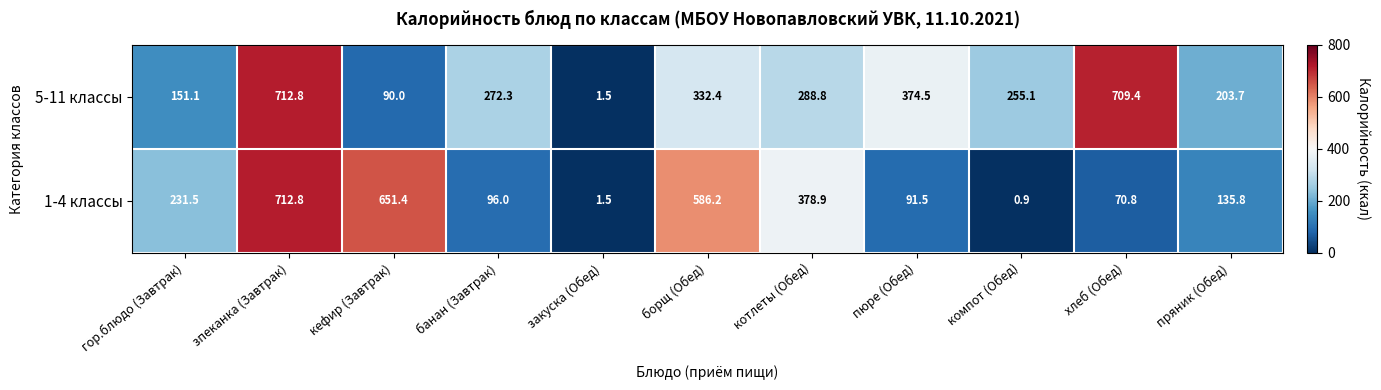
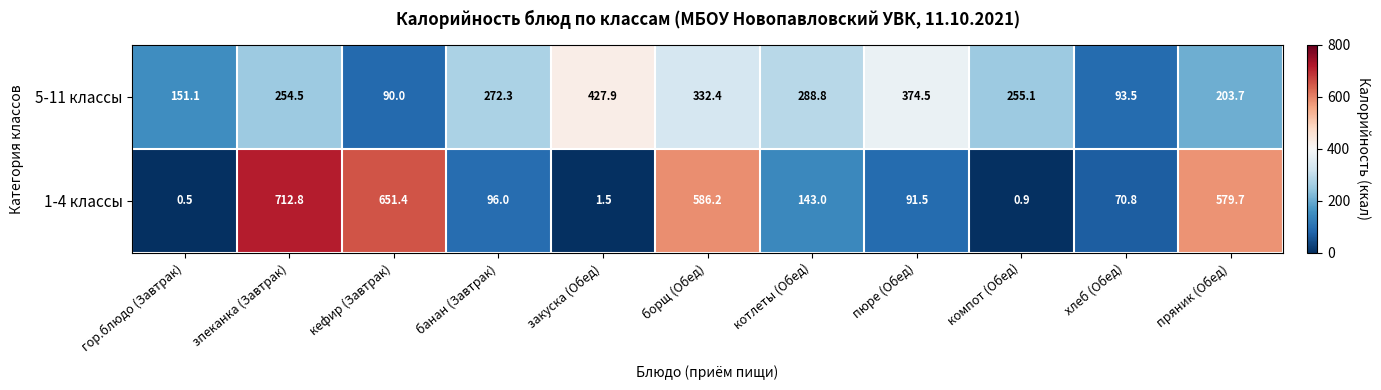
5-11 классы, зпеканка (Завтрак): 712.8 -> 254.5
5-11 классы, закуска (Обед): 1.5 -> 427.9
5-11 классы, хлеб (Обед): 709.4 -> 93.5
1-4 классы, гор.блюдо (Завтрак): 231.5 -> 0.5
1-4 классы, котлеты (Обед): 378.9 -> 143.0
1-4 классы, пряник (Обед): 135.8 -> 579.7
